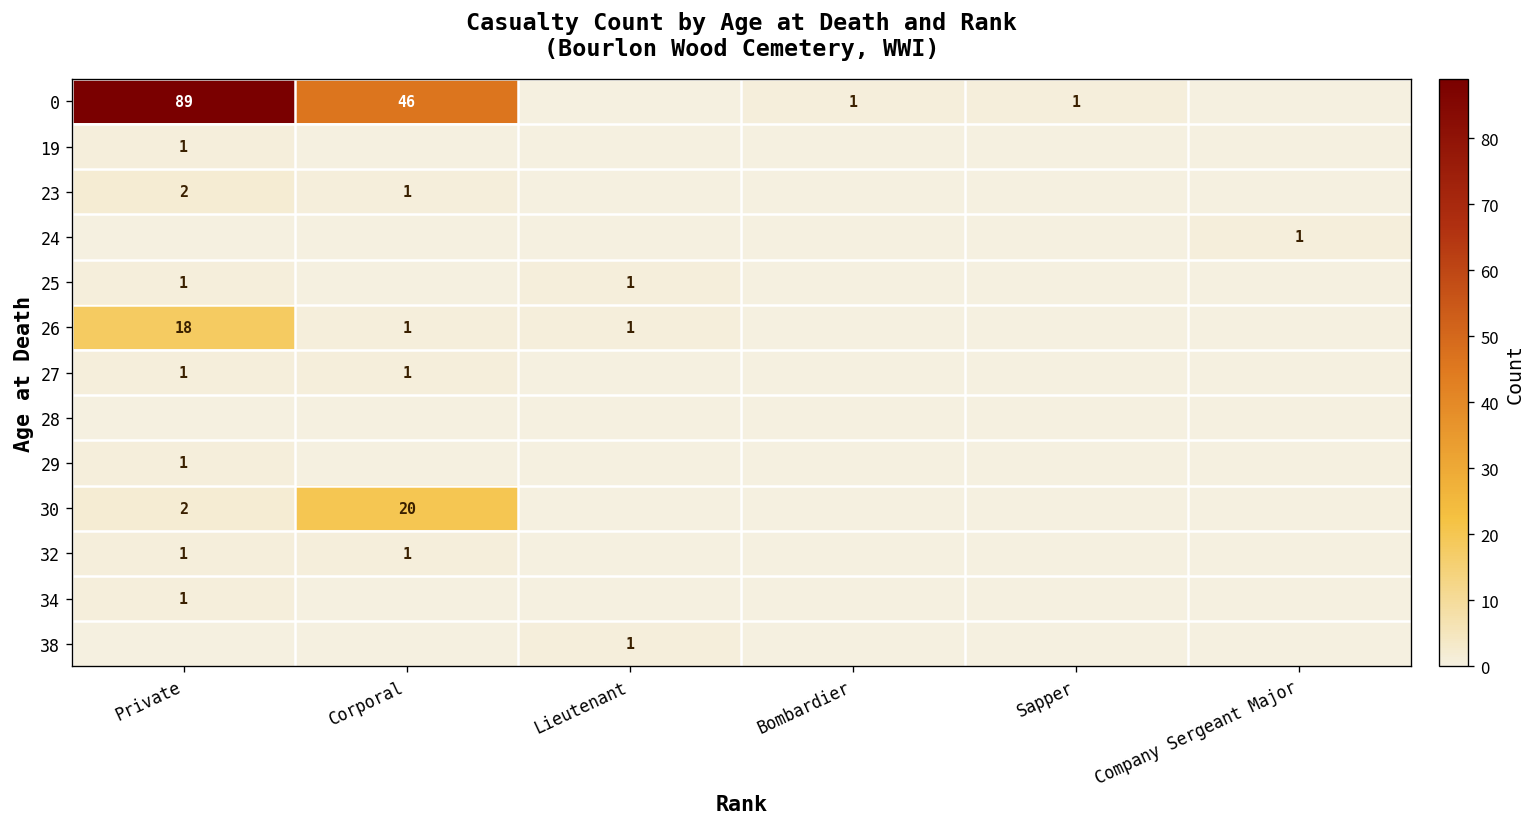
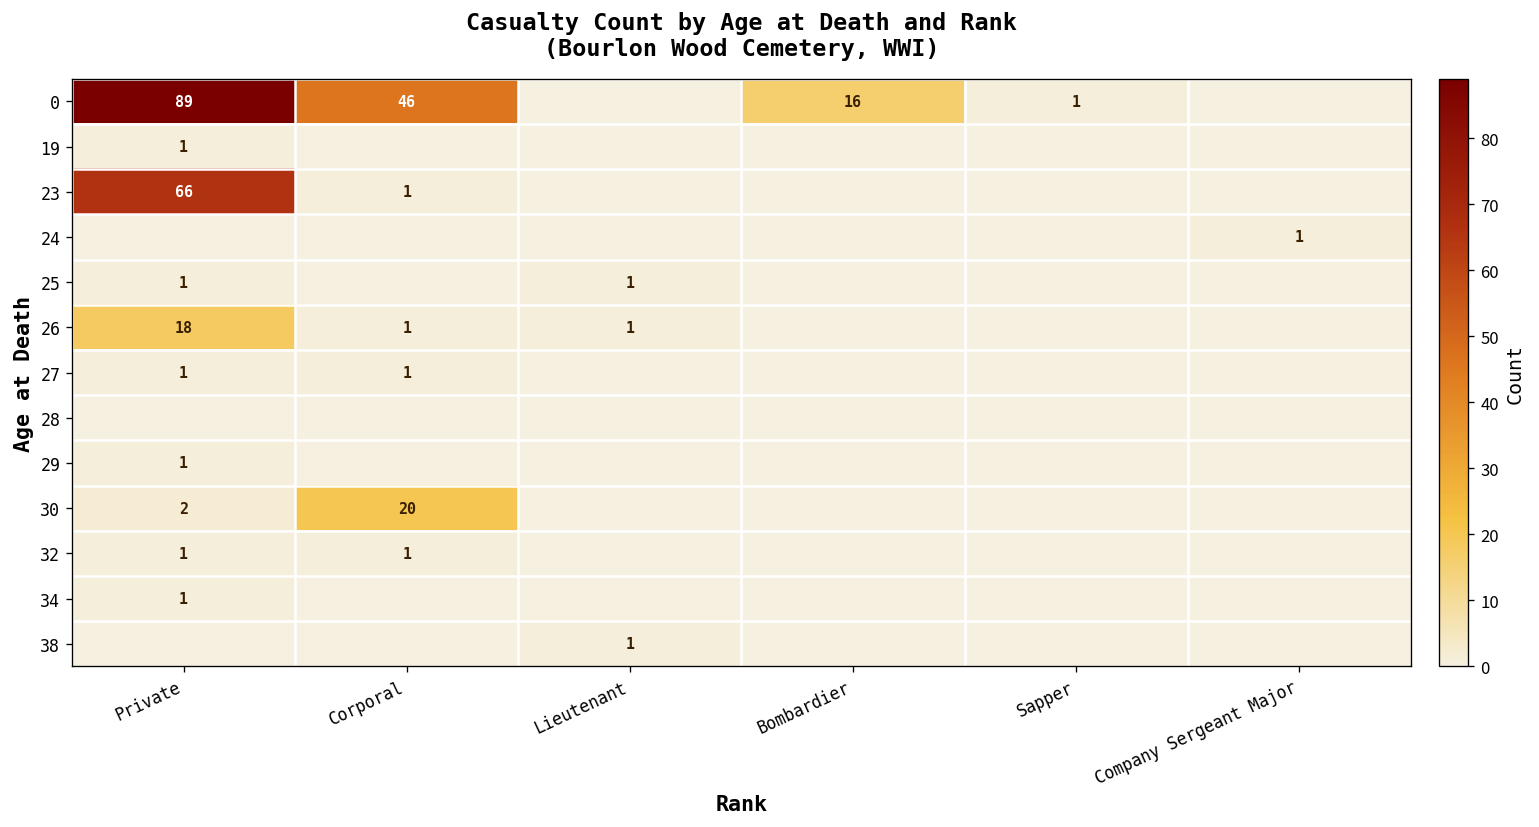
0, Bombardier: 1 -> 16
23, Private: 2 -> 66
